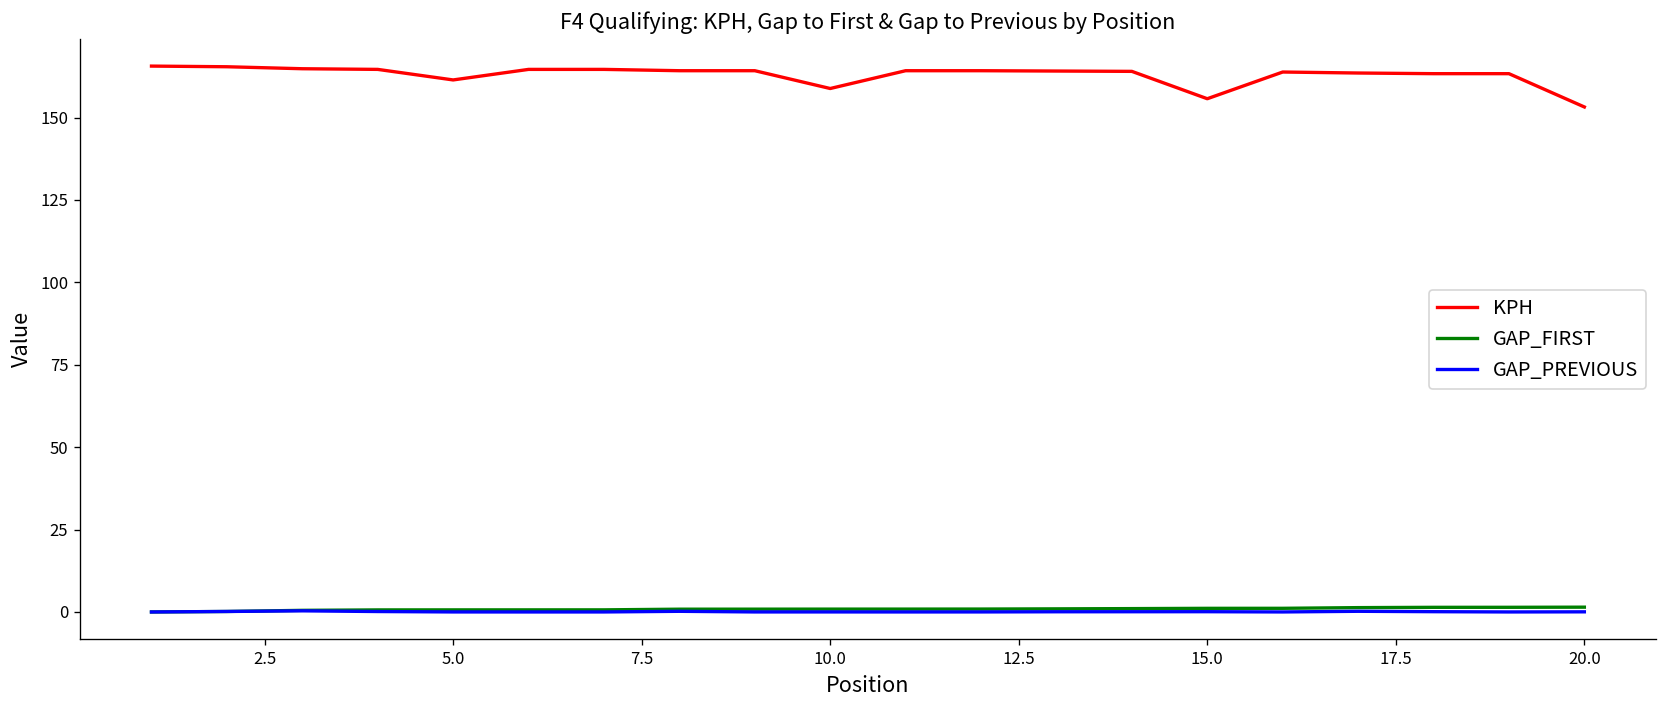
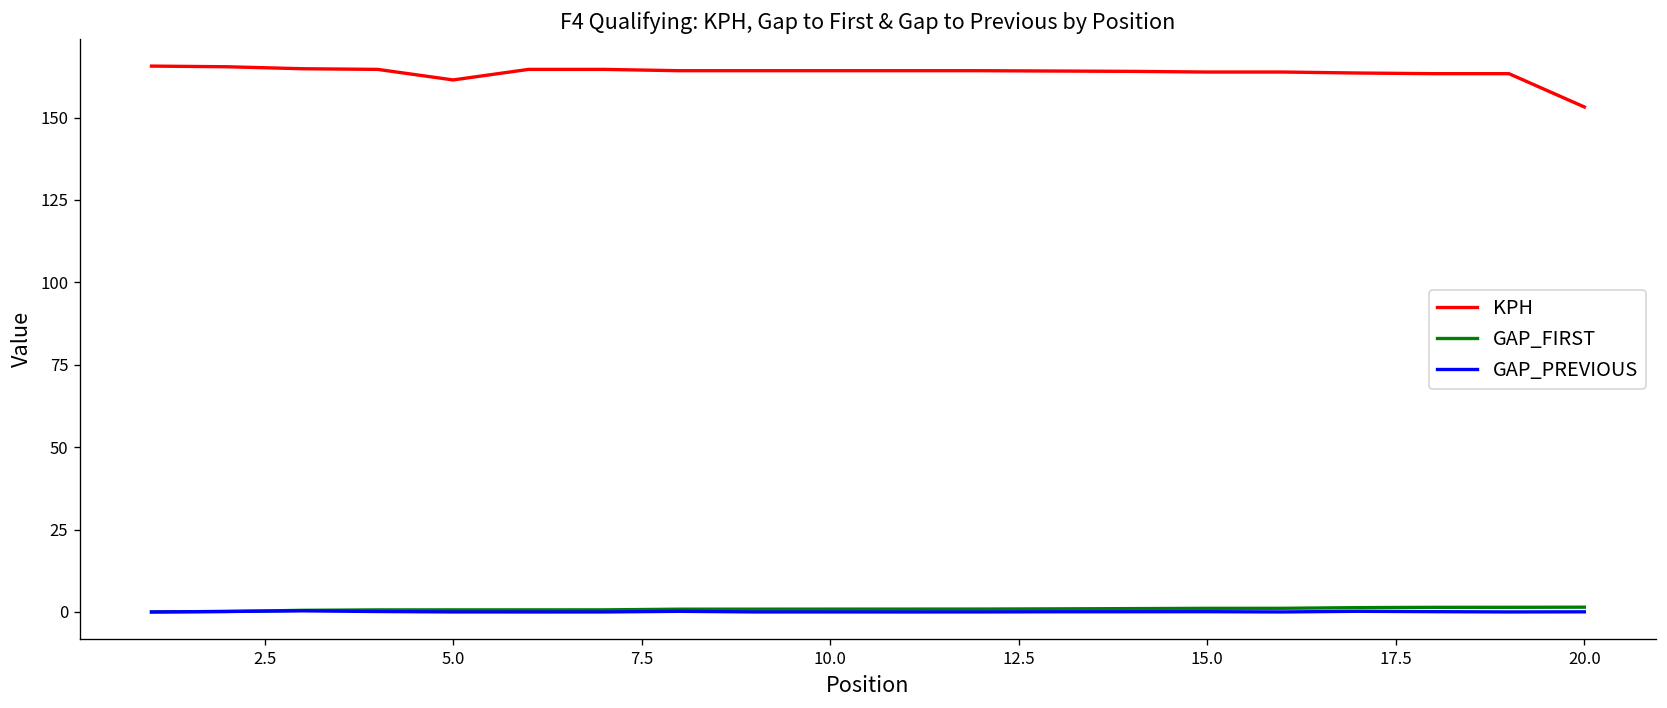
KPH, 10.0: 159 -> 164
KPH, 15.0: 156 -> 164
